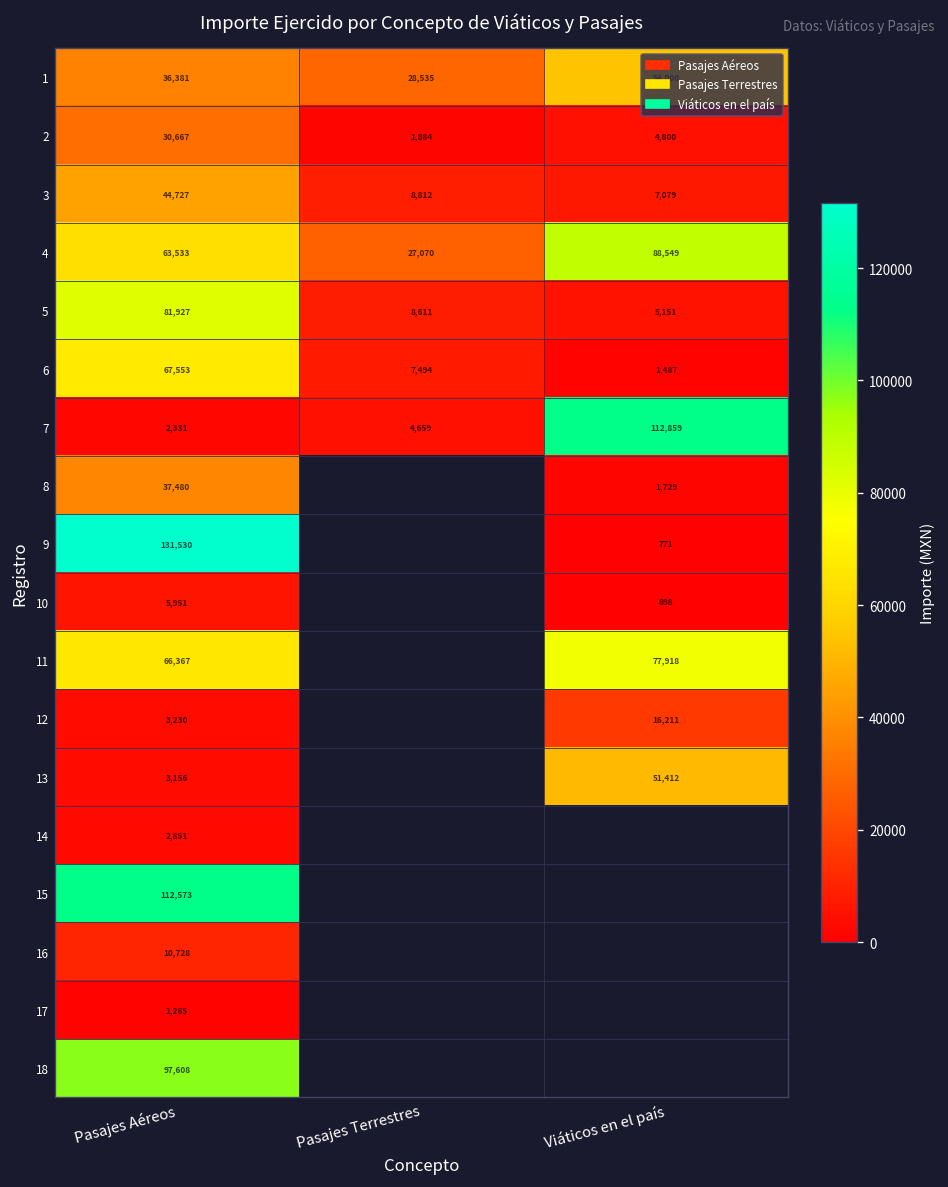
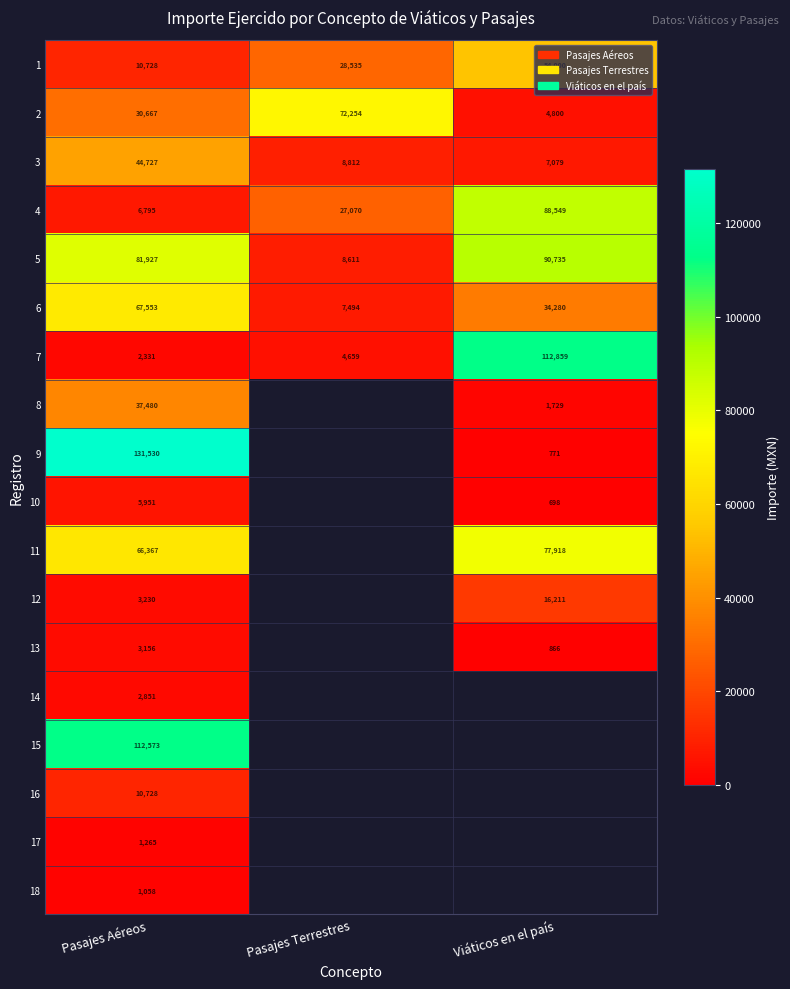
1, Pasajes Aéreos: 36,381 -> 10,728
2, Pasajes Terrestres: 1,884 -> 72,254
4, Pasajes Aéreos: 63,533 -> 6,795
5, Viáticos en el país: 5,151 -> 90,735
6, Viáticos en el país: 1,487 -> 34,280
13, Viáticos en el país: 51,412 -> 866
18, Pasajes Aéreos: 97,608 -> 1,058
